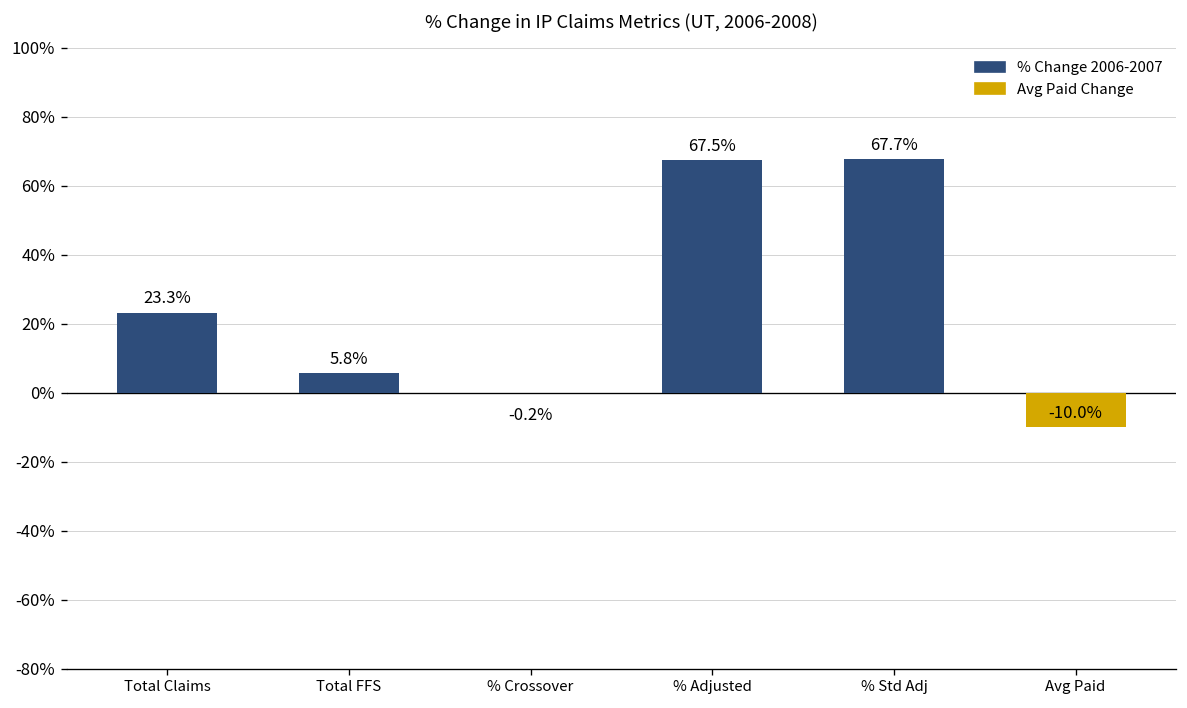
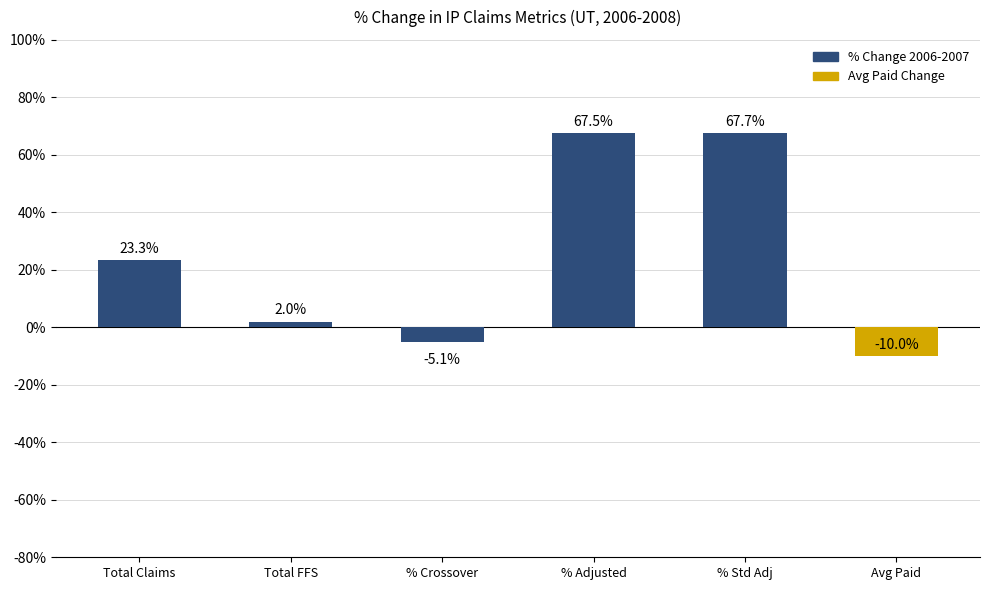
% Change 2006-2007, Total FFS: 5.8% -> 2.0%
% Change 2006-2007, % Crossover: -0.2% -> -5.1%
